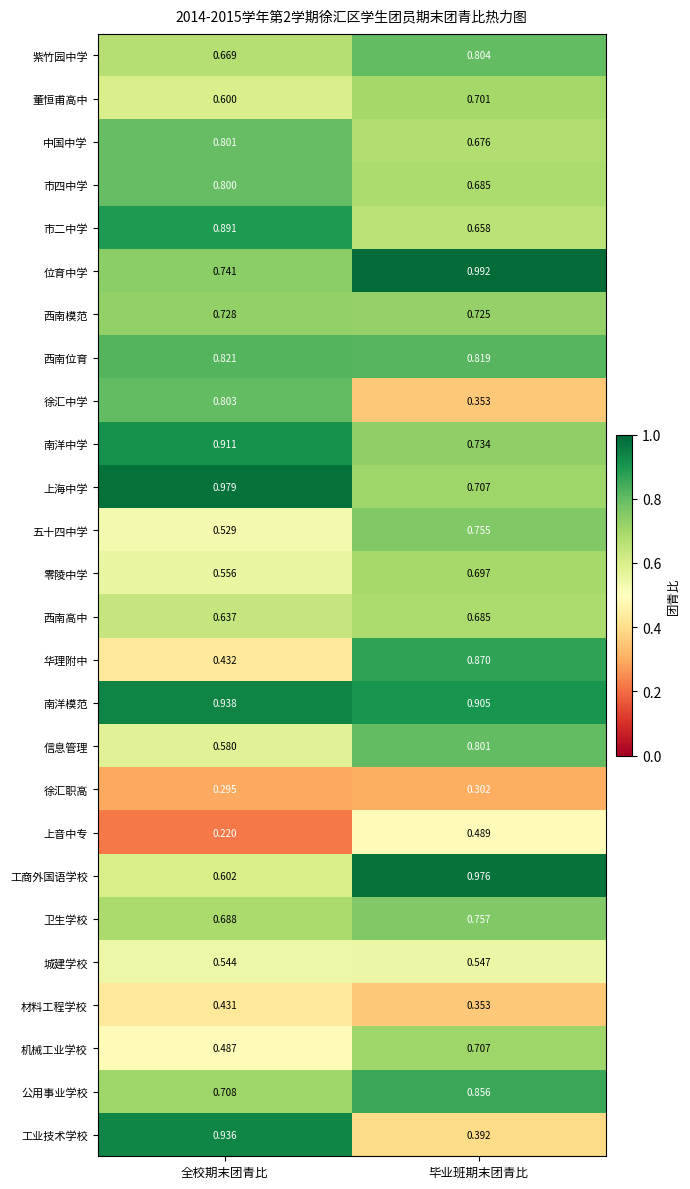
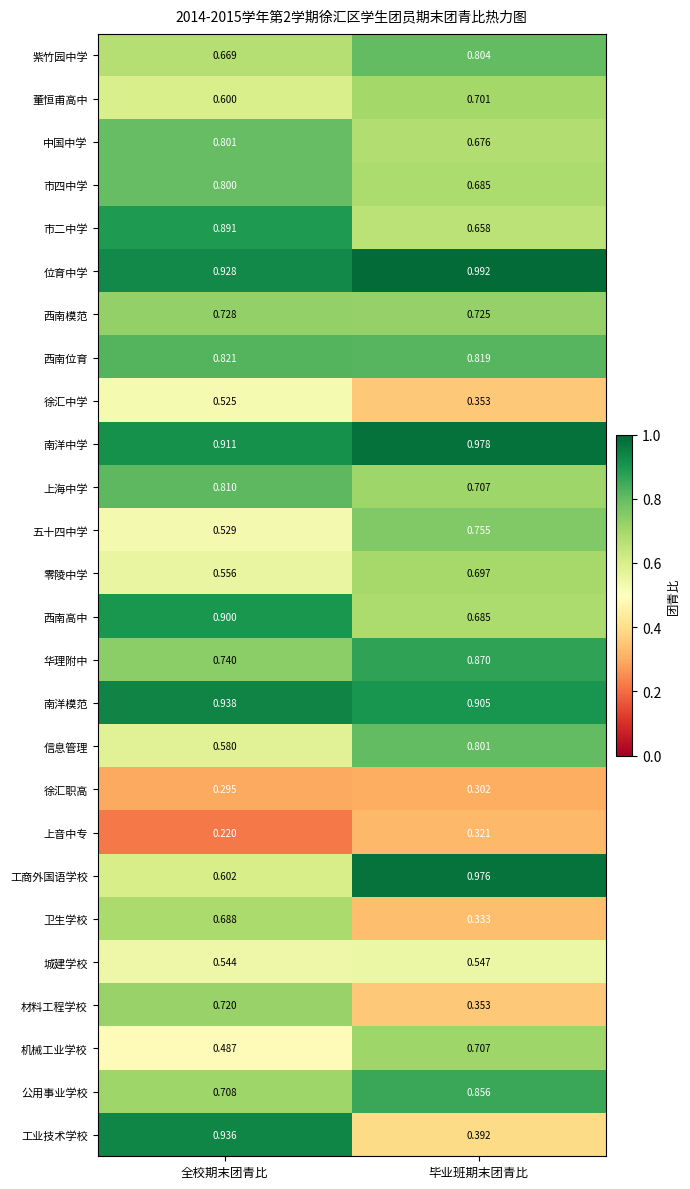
位育中学, 全校期末团青比: 0.741 -> 0.928
徐汇中学, 全校期末团青比: 0.803 -> 0.525
南洋中学, 毕业班期末团青比: 0.734 -> 0.978
上海中学, 全校期末团青比: 0.979 -> 0.810
西南高中, 全校期末团青比: 0.637 -> 0.900
华理附中, 全校期末团青比: 0.432 -> 0.740
上音中专, 毕业班期末团青比: 0.489 -> 0.321
卫生学校, 毕业班期末团青比: 0.757 -> 0.333
材料工程学校, 全校期末团青比: 0.431 -> 0.720
